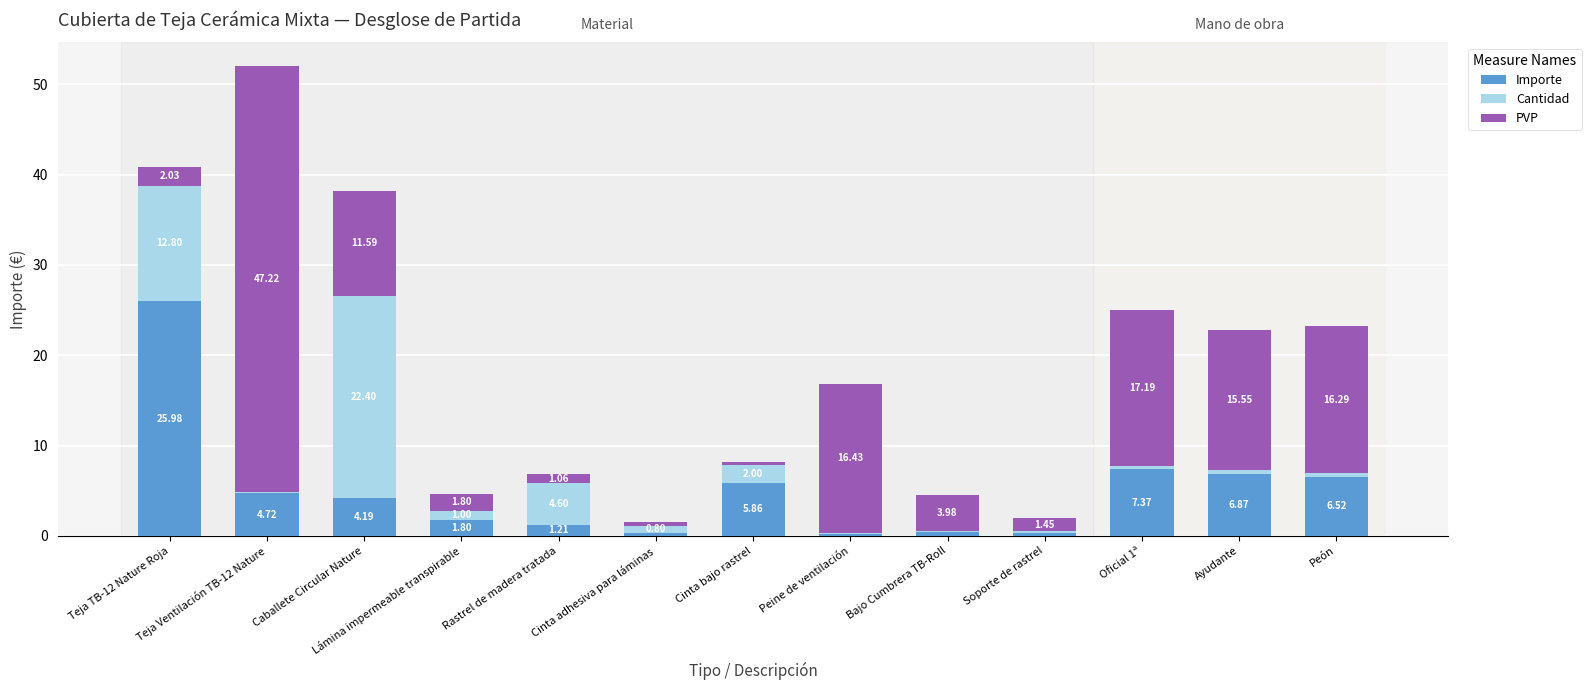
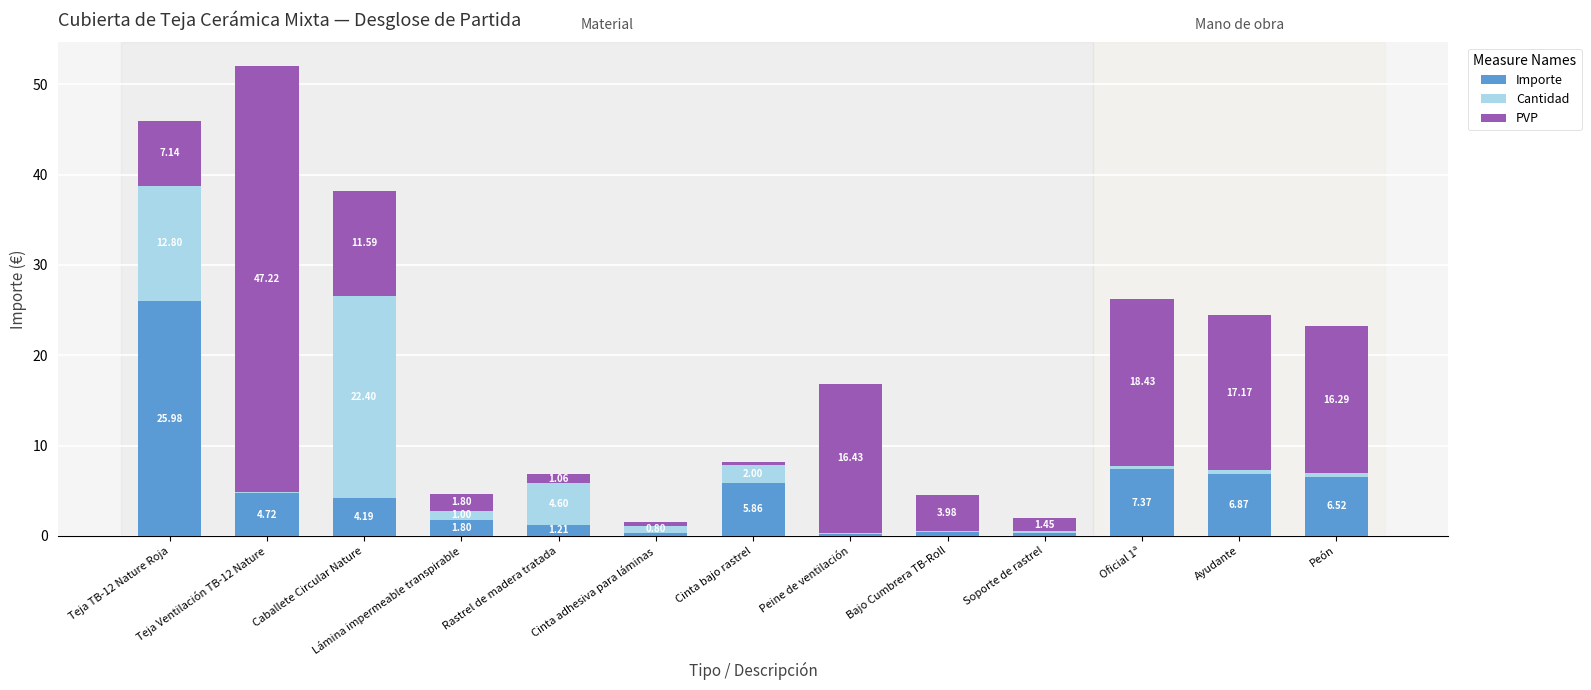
PVP, Teja TB-12 Nature Roja: 2.03 -> 7.14
PVP, Oficial 1ª: 17.19 -> 18.43
PVP, Ayudante: 15.55 -> 17.17
